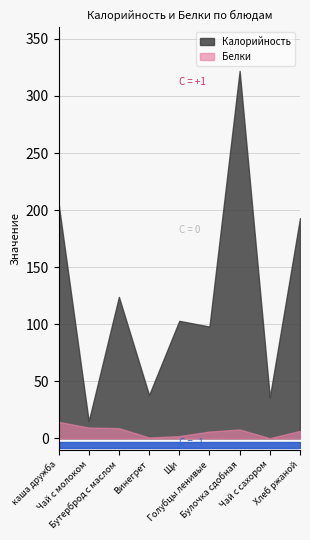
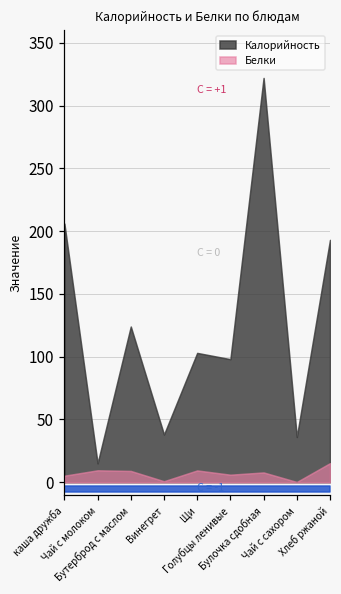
Белки, каша дружба: 15 -> 5
Белки, Щи: 2 -> 9
Белки, Хлеб ржаной: 7 -> 15
